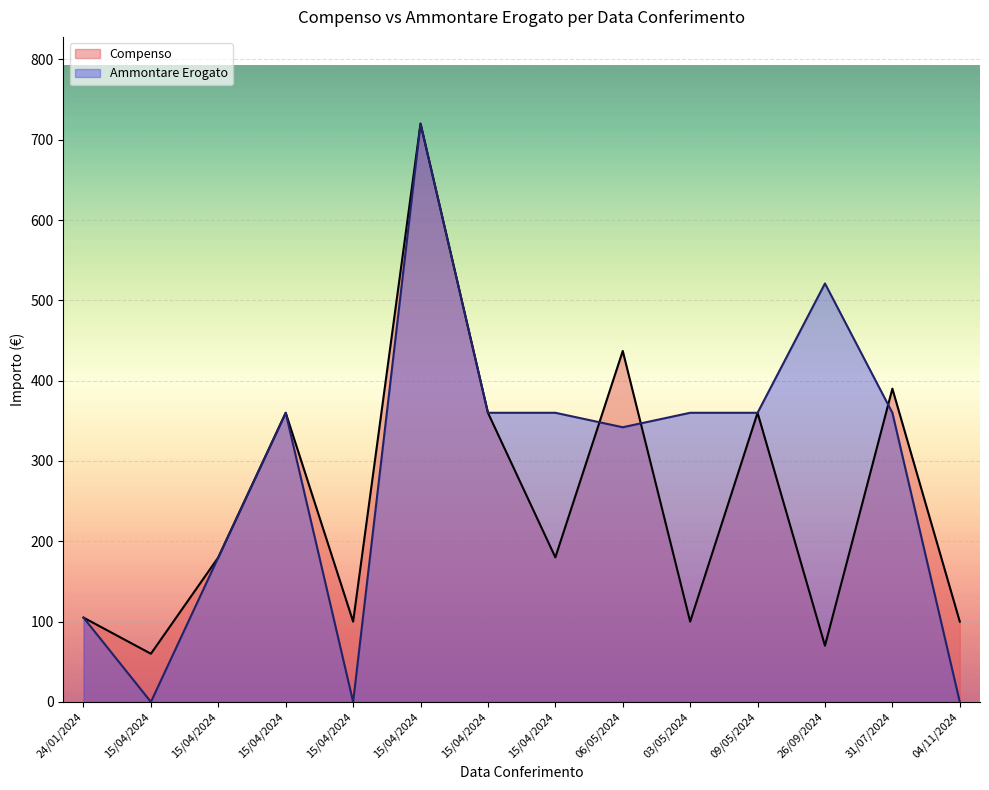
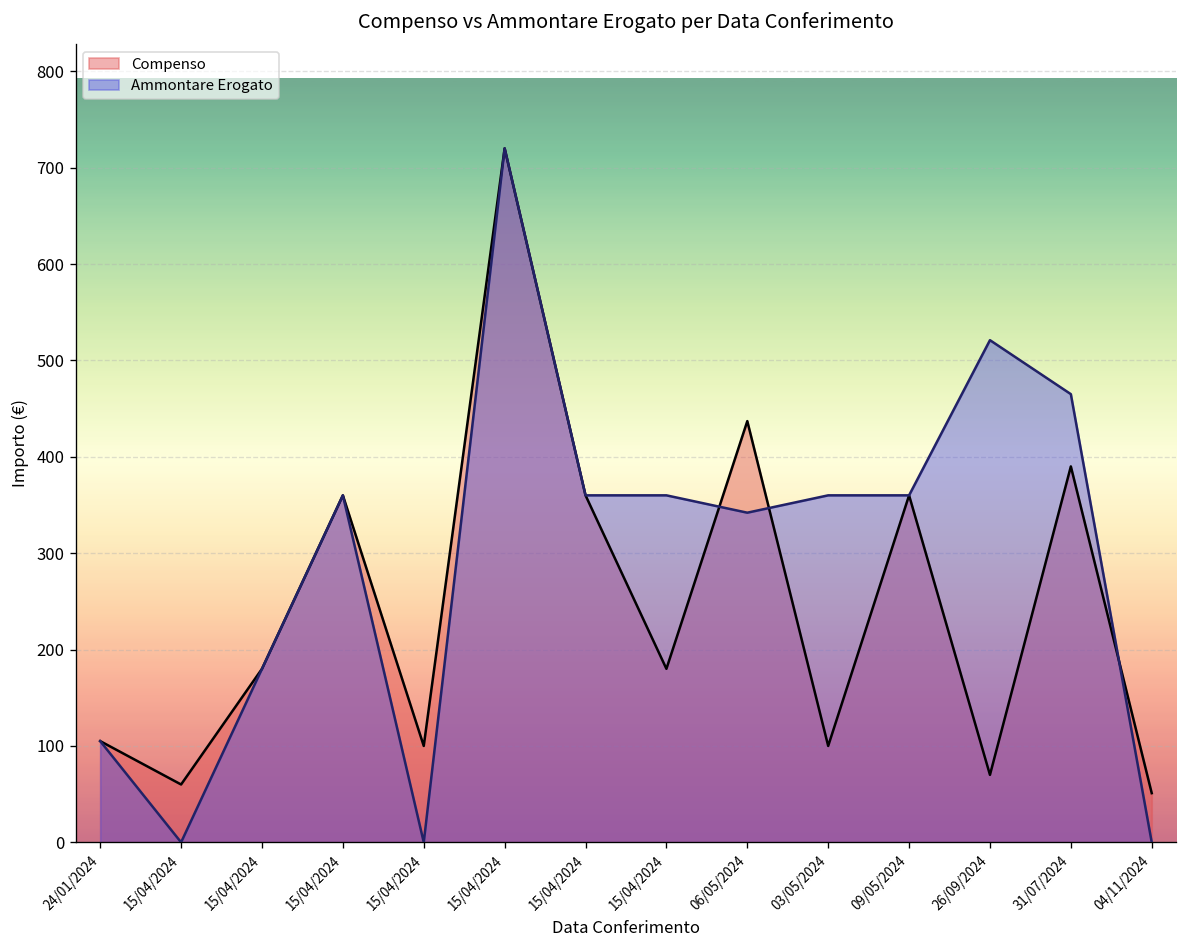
Ammontare Erogato, 31/07/2024: 360 -> 470
Compenso, 04/11/2024: 100 -> 50
